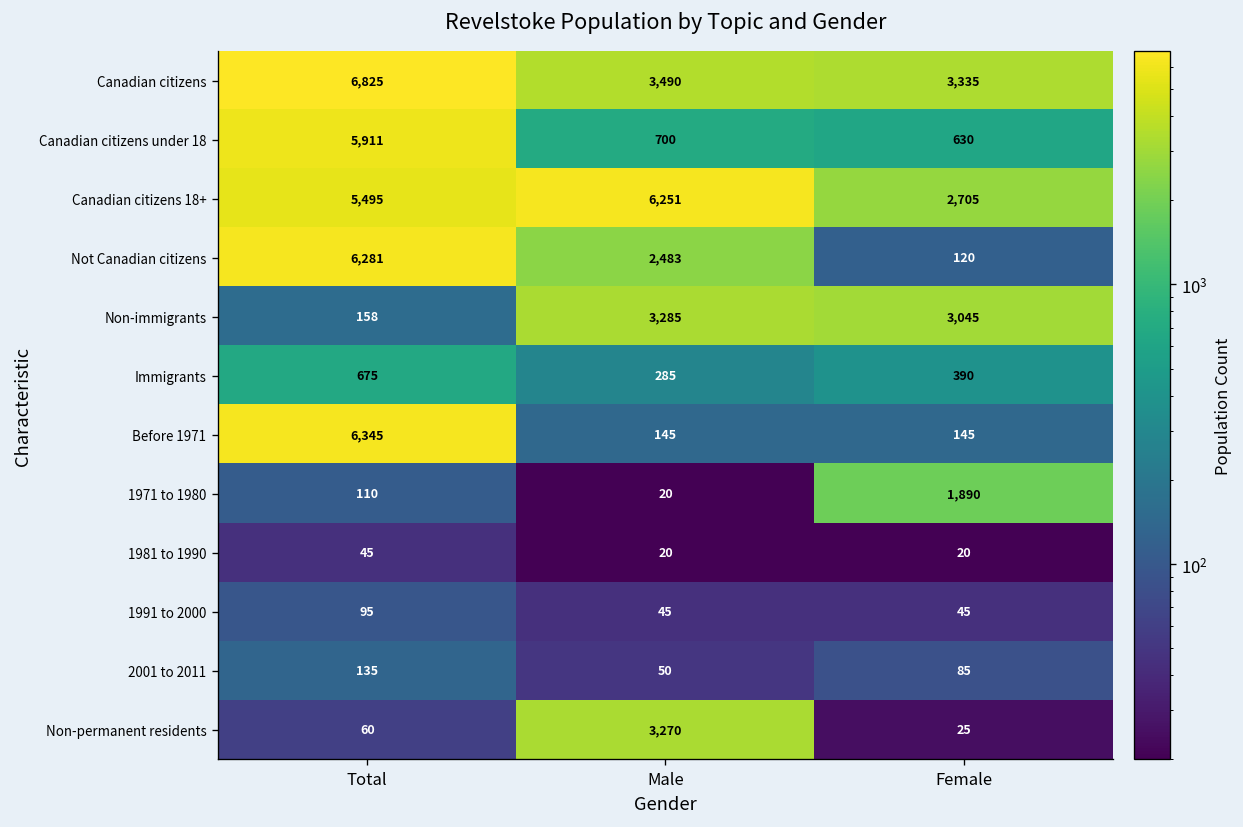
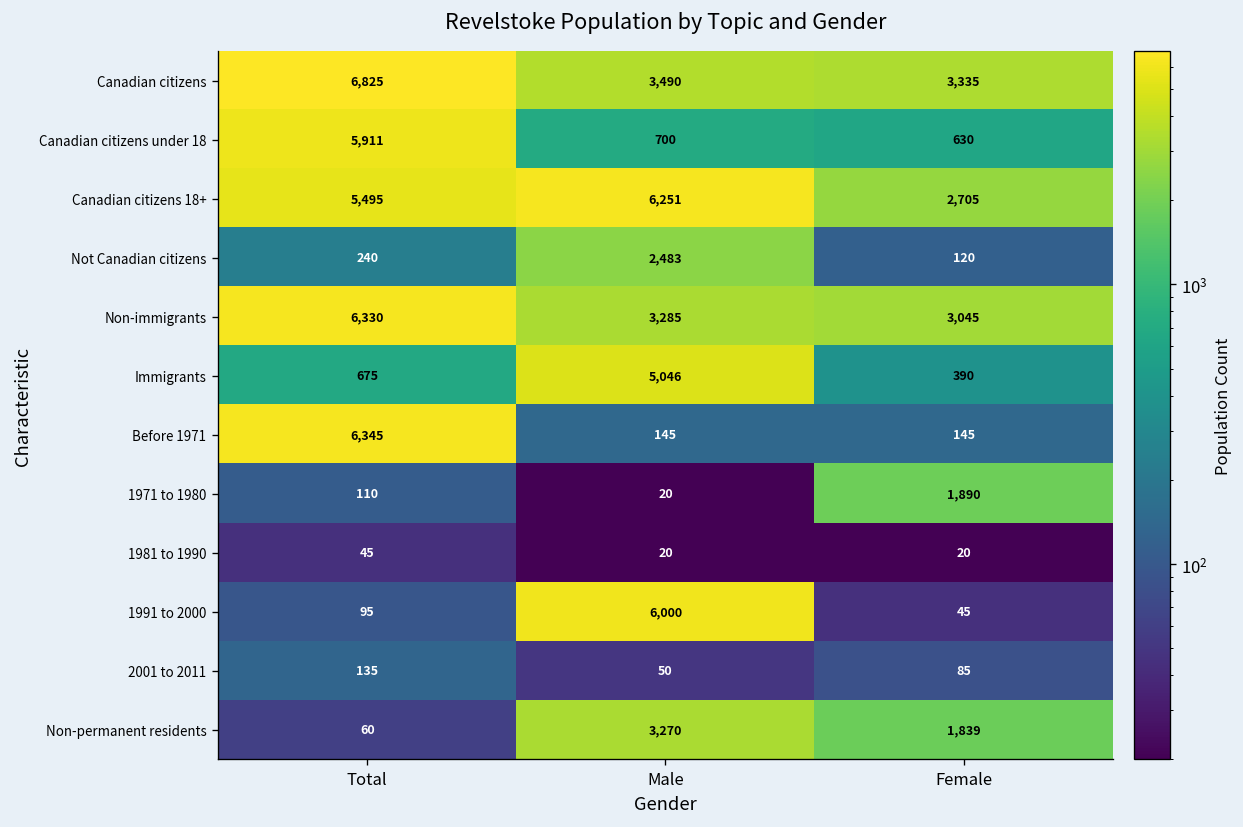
Not Canadian citizens, Total: 6,281 -> 240
Non-immigrants, Total: 158 -> 6,330
Immigrants, Male: 285 -> 5,046
1991 to 2000, Male: 45 -> 6,000
Non-permanent residents, Female: 25 -> 1,839
